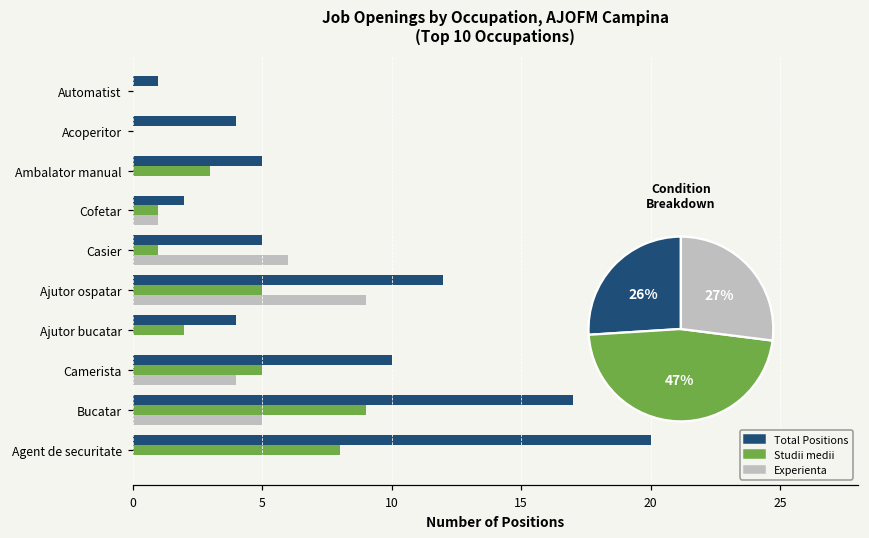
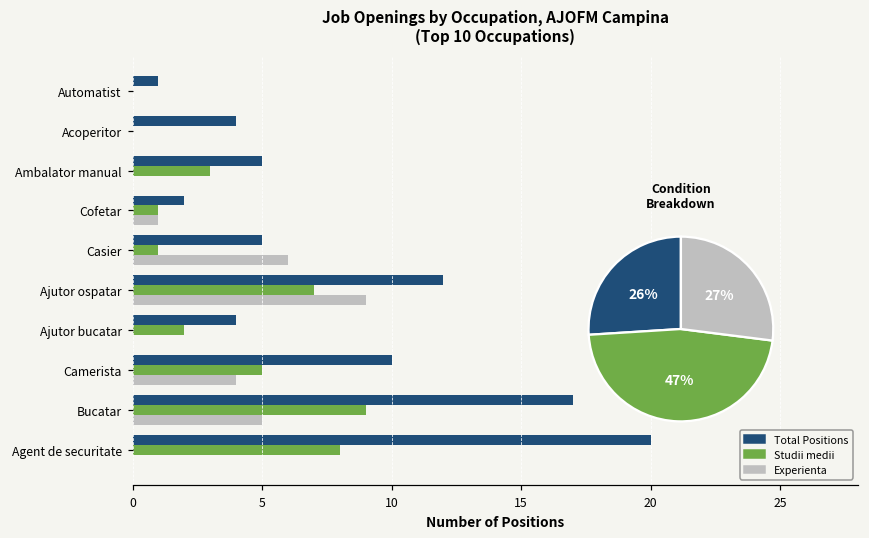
Job Openings by Occupation, AJOFM Campina (Top 10 Occupations), Studii medii, Ajutor ospatar: 5 -> 7
